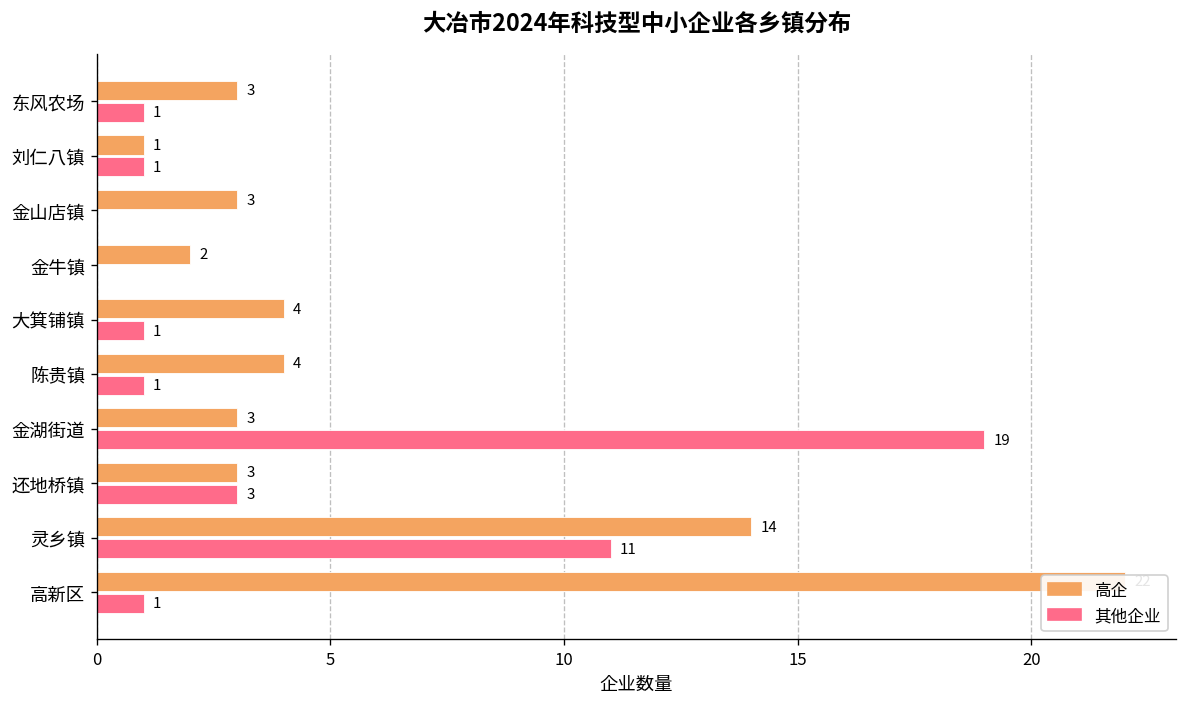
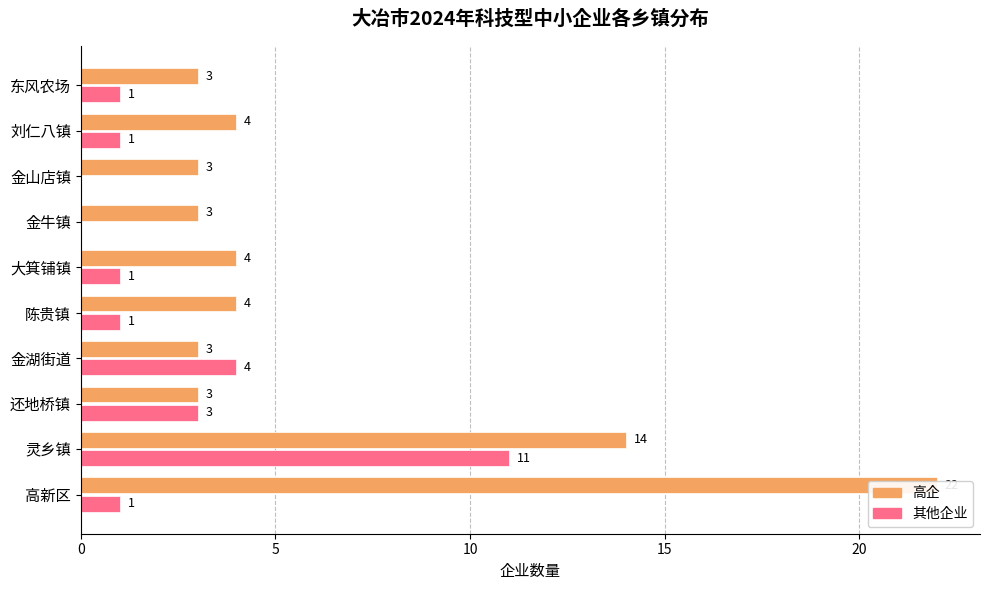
高企, 刘仁八镇: 1 -> 4
高企, 金牛镇: 2 -> 3
其他企业, 金湖街道: 19 -> 4
